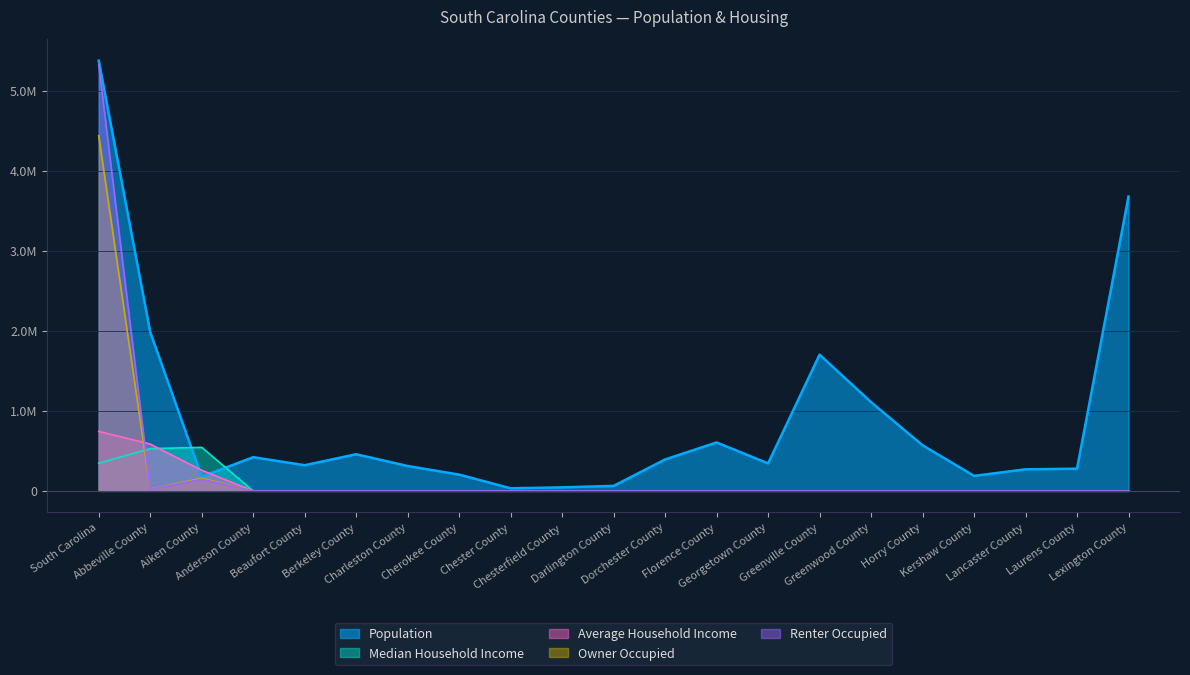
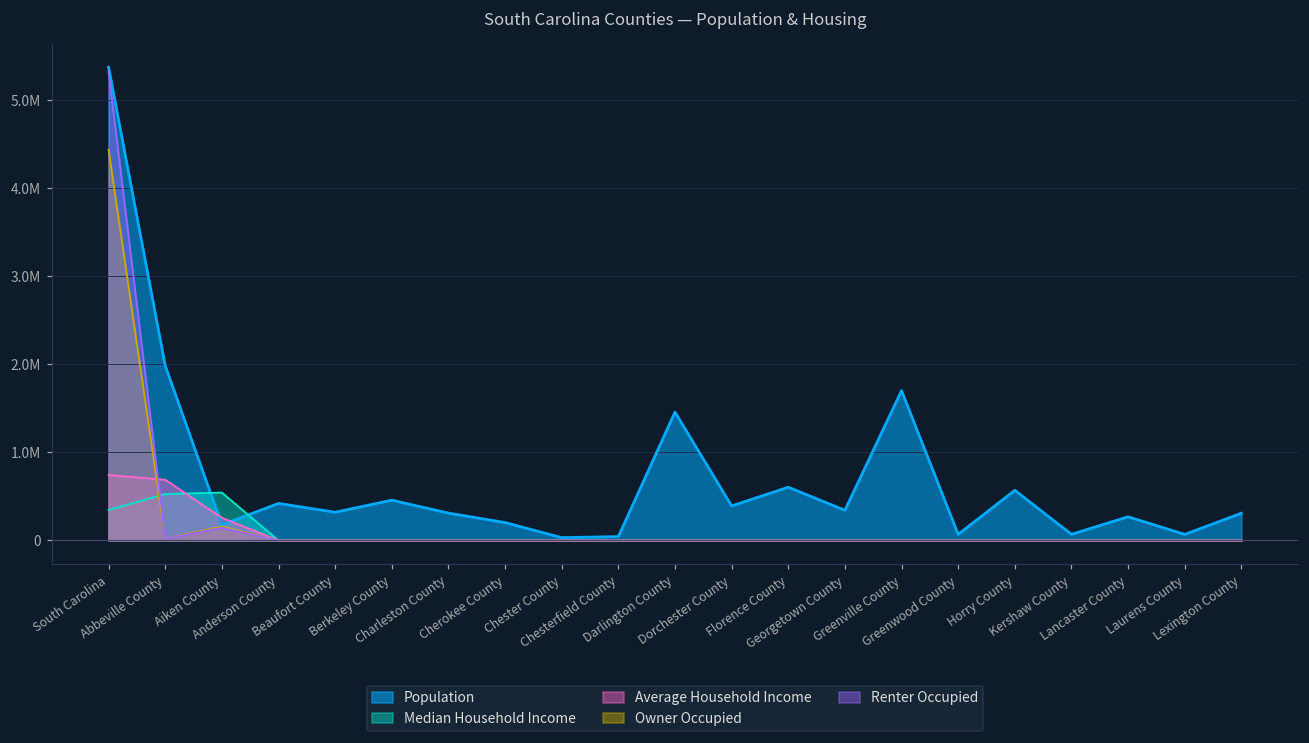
Average Household Income, Abbeville County: 600000 -> 700000
Population, Darlington County: 100000 -> 1500000
Population, Greenwood County: 1100000 -> 100000
Population, Kershaw County: 200000 -> 100000
Population, Laurens County: 300000 -> 100000
Population, Lexington County: 3700000 -> 300000
